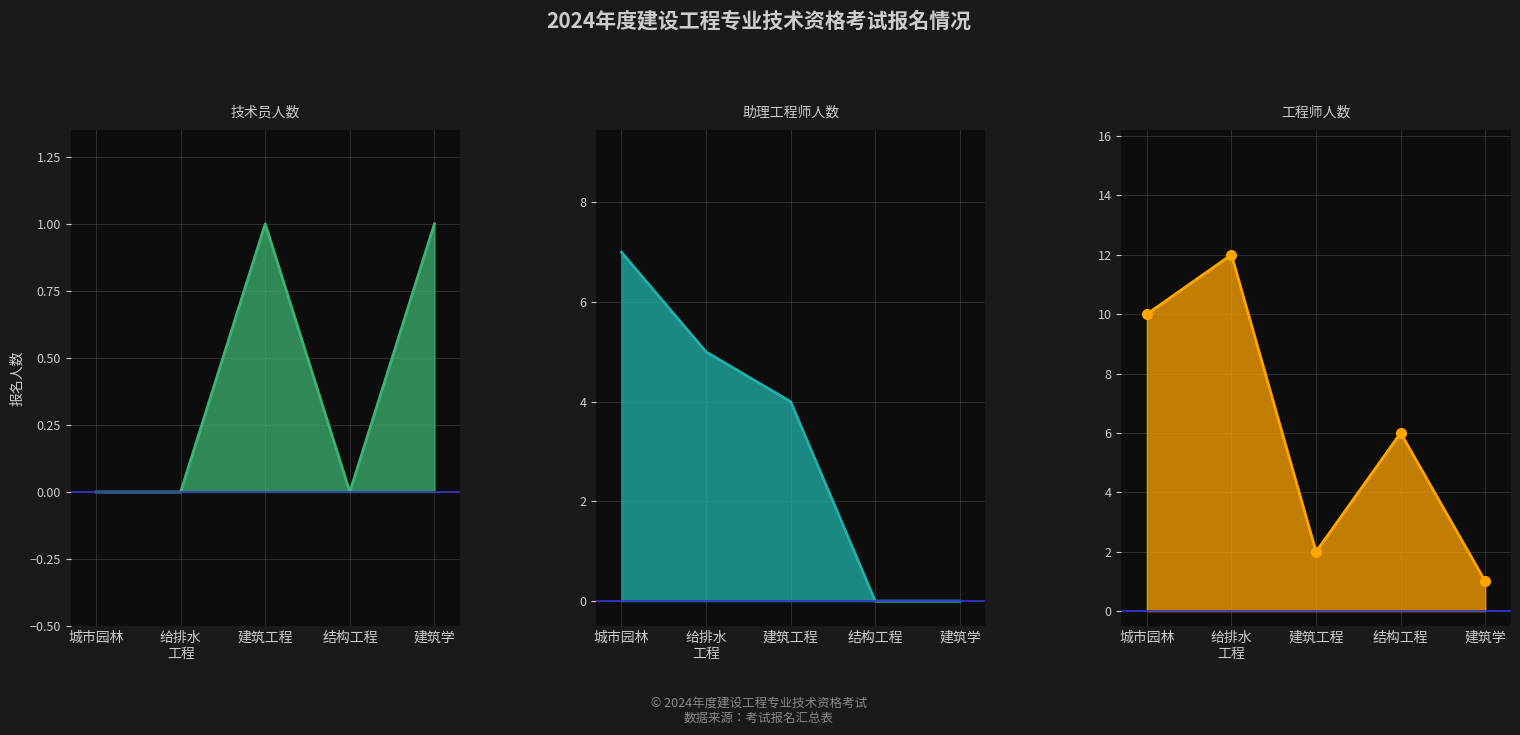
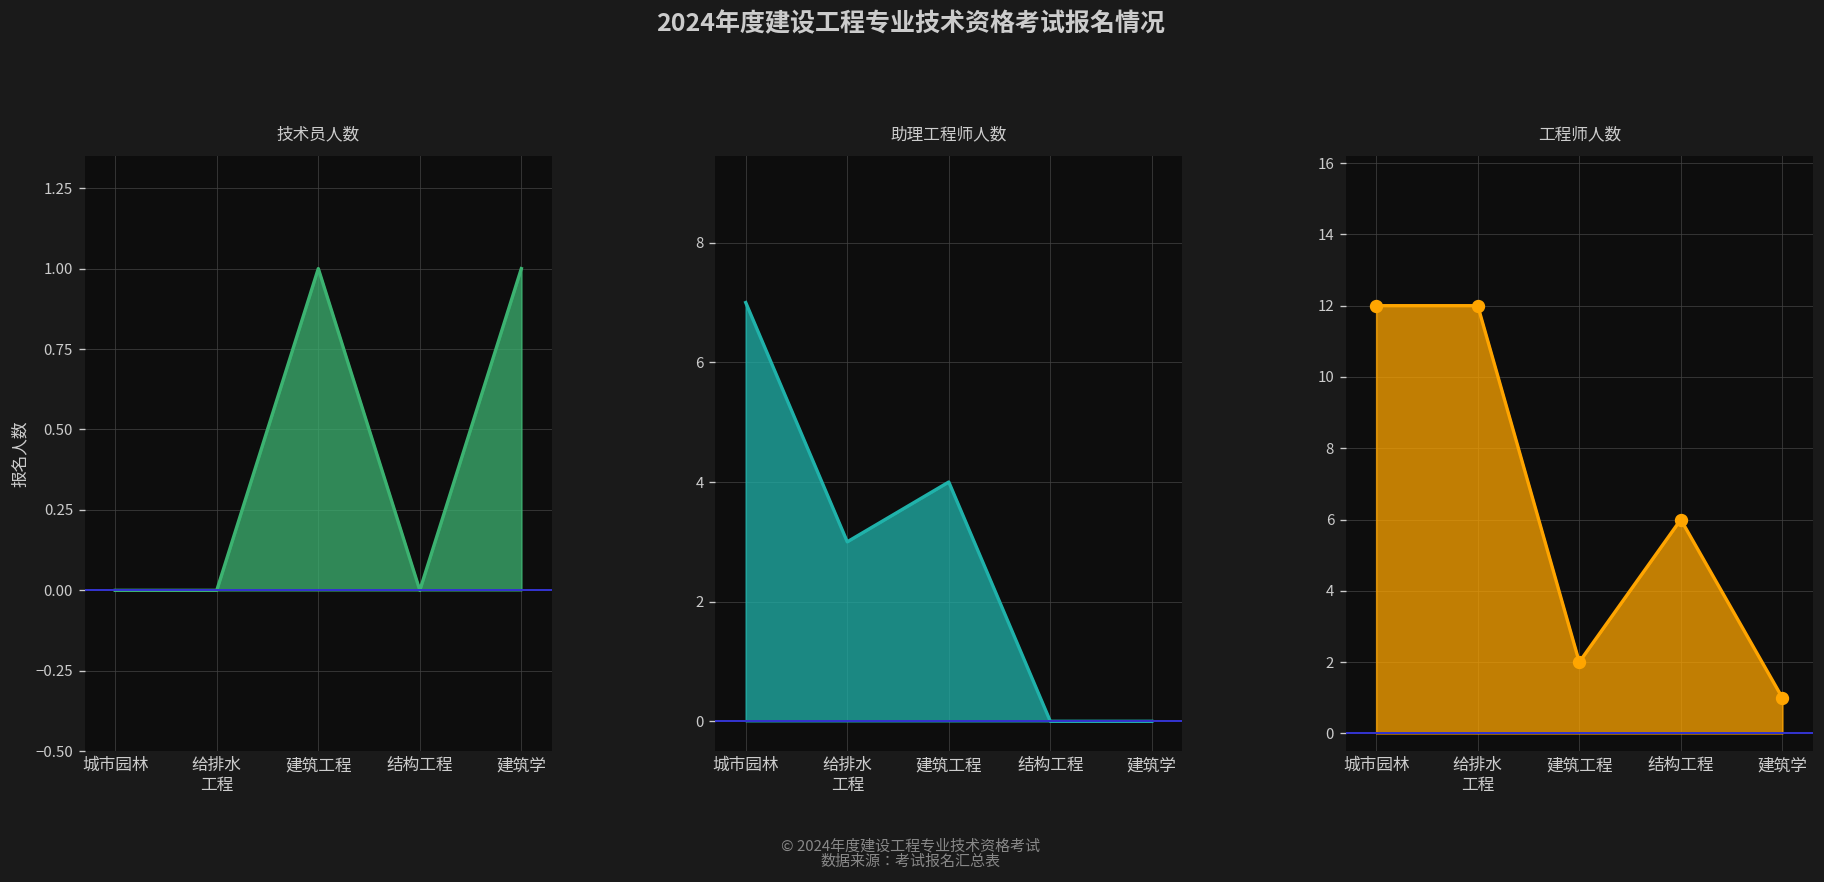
助理工程师人数, 给排水 工程: 5 -> 3
工程师人数, 城市园林: 10 -> 12
